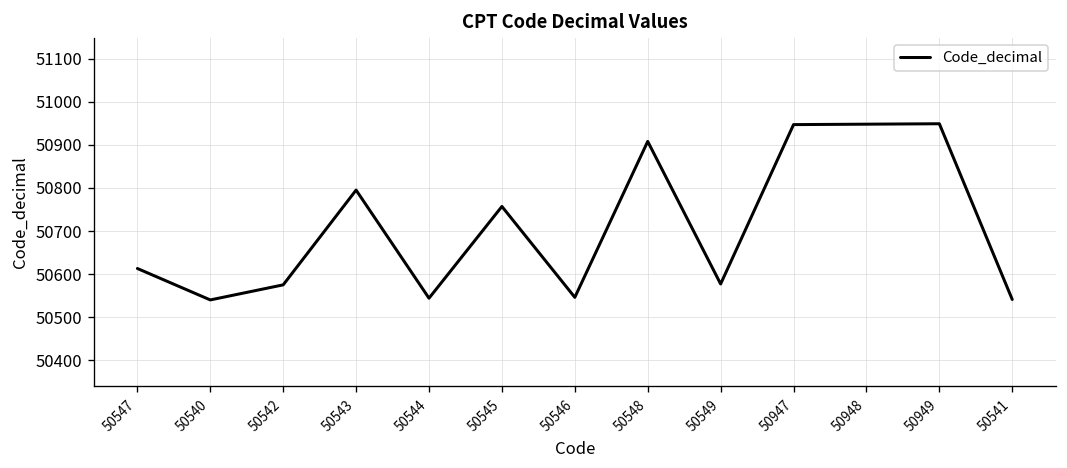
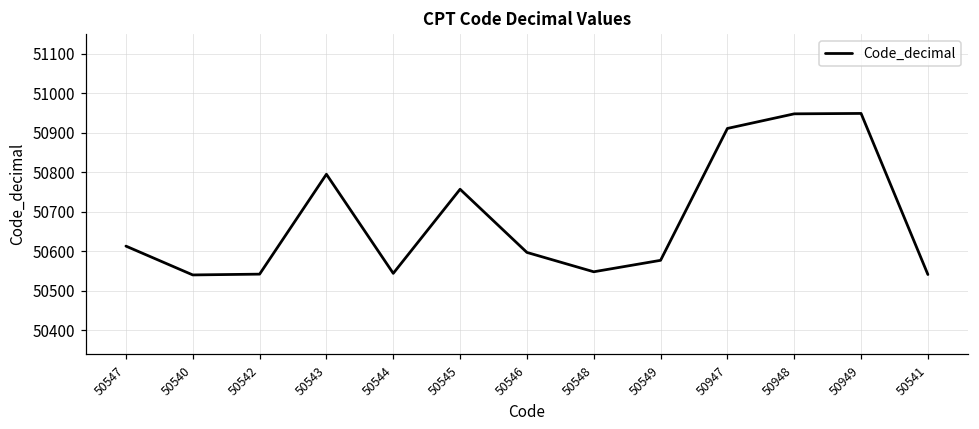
50542: 50580 -> 50540
50546: 50550 -> 50600
50548: 50910 -> 50550
50947: 50950 -> 50910
